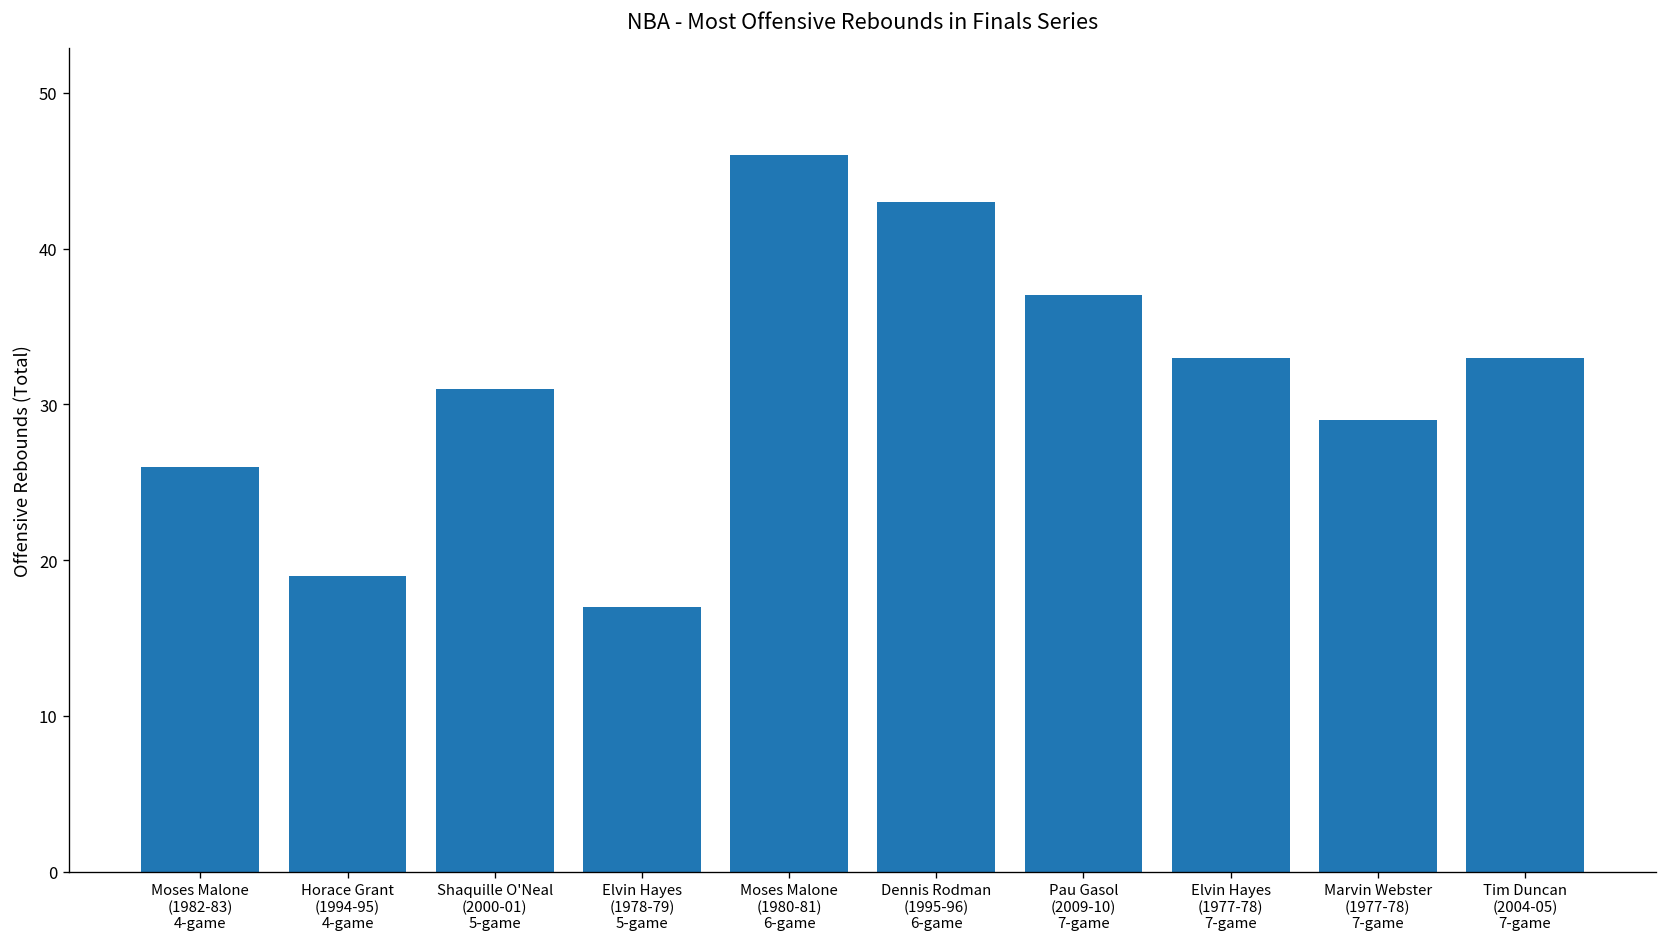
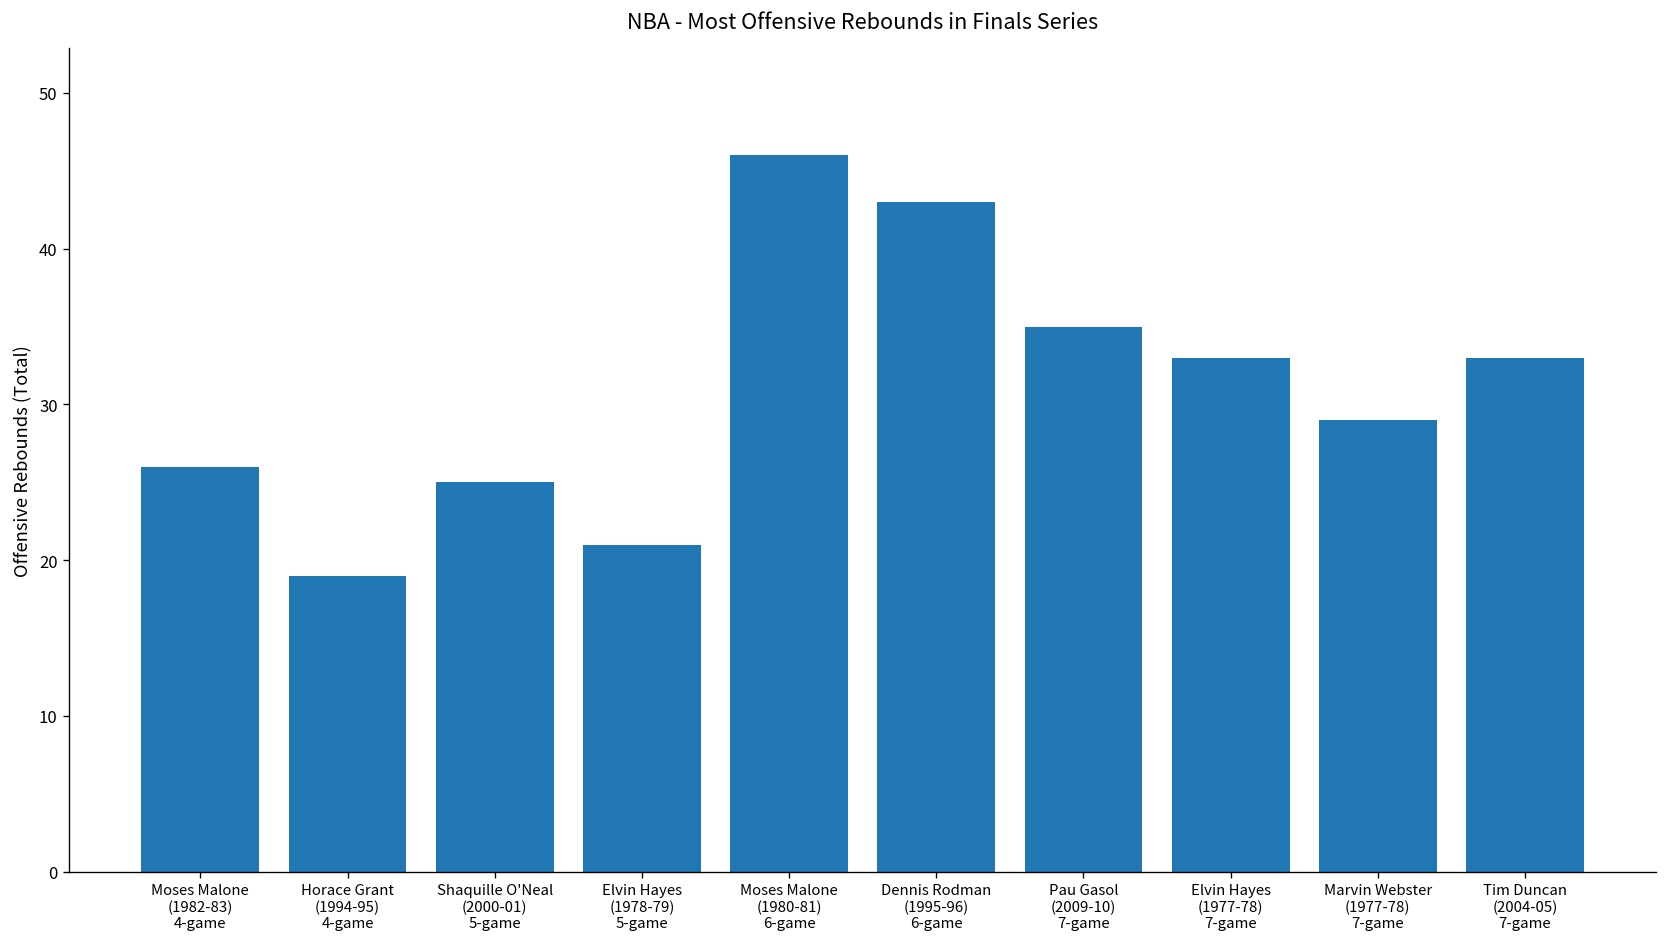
Shaquille O'Neal (2000-01) 5-game: 31 -> 25
Elvin Hayes (1978-79) 5-game: 17 -> 21
Pau Gasol (2009-10) 7-game: 37 -> 35
